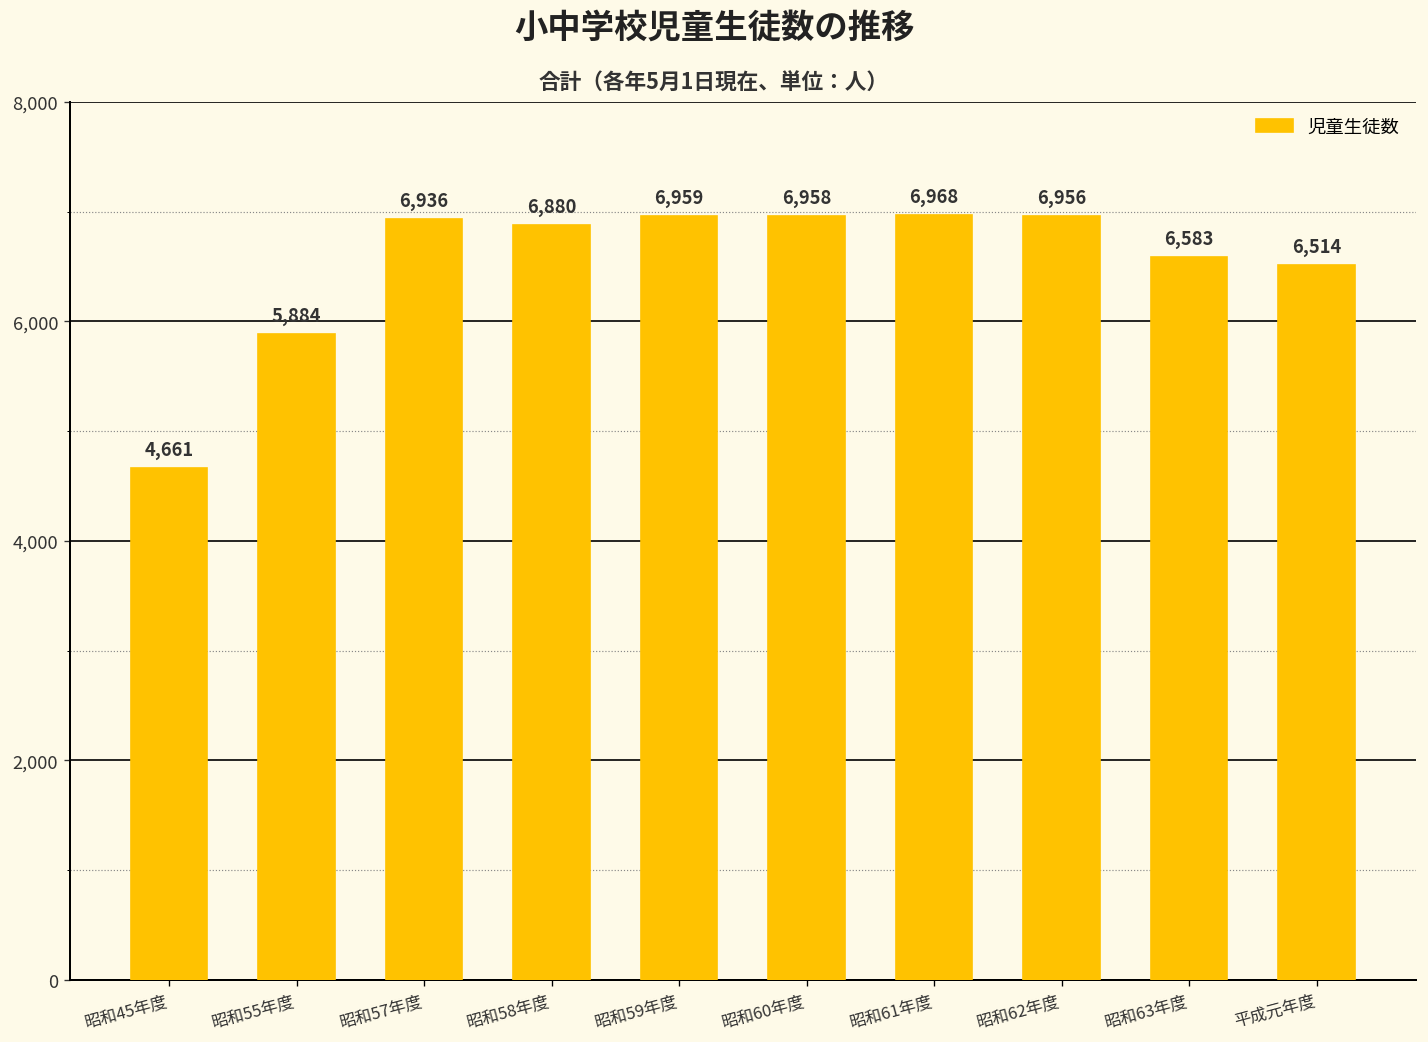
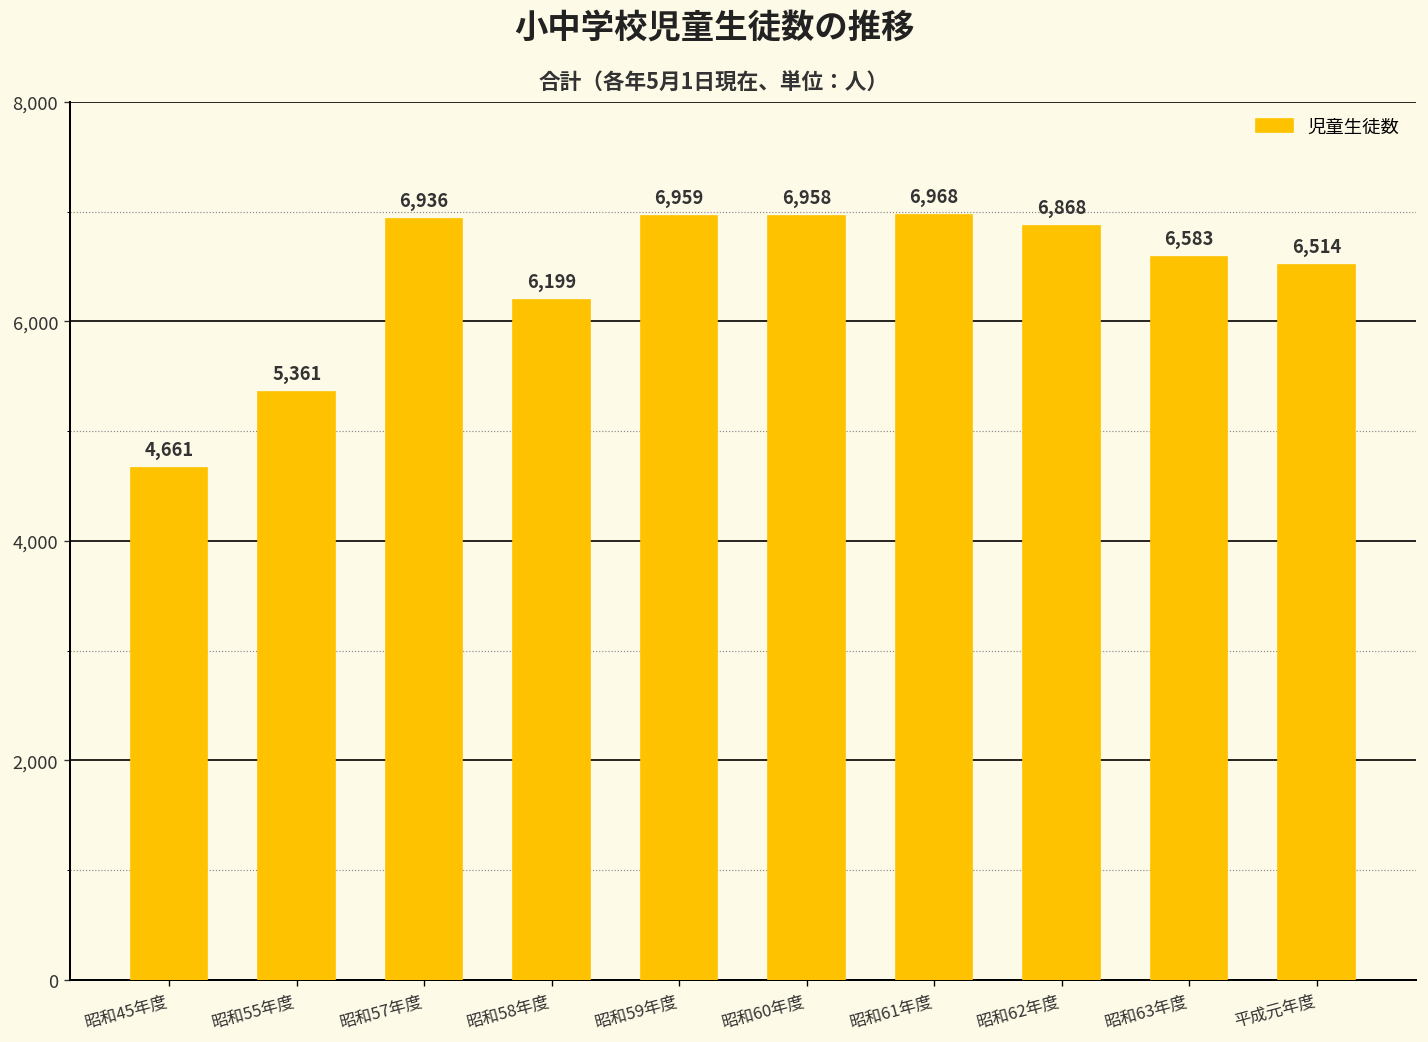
昭和55年度: 5,884 -> 5,361
昭和58年度: 6,880 -> 6,199
昭和62年度: 6,956 -> 6,868
